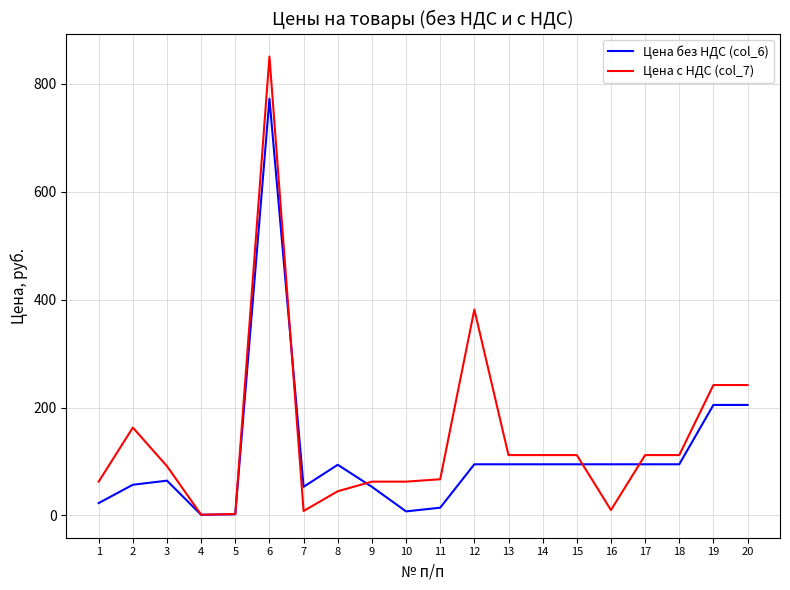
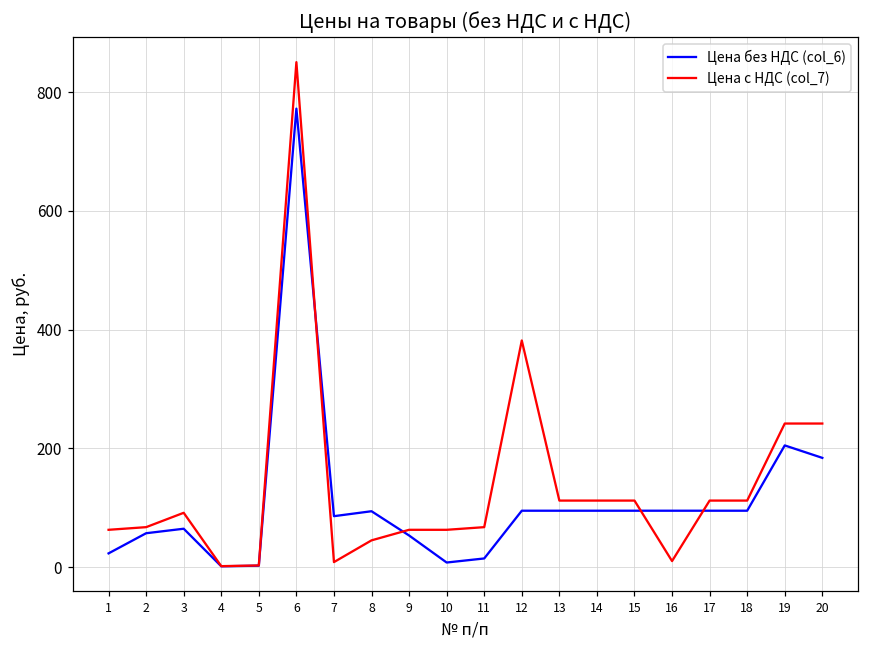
Цена с НДС (col_7), 2: 160 -> 70
Цена без НДС (col_6), 7: 50 -> 90
Цена без НДС (col_6), 20: 200 -> 180
